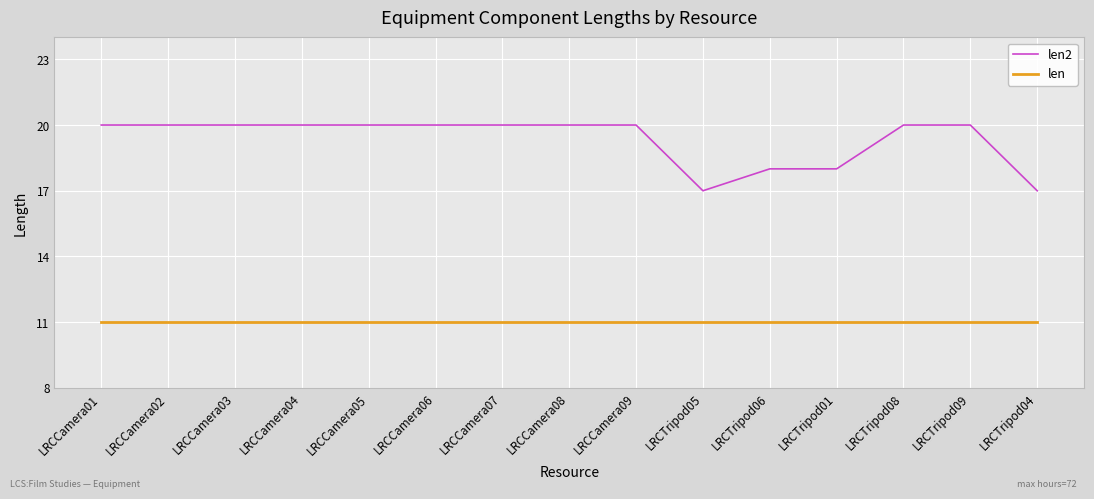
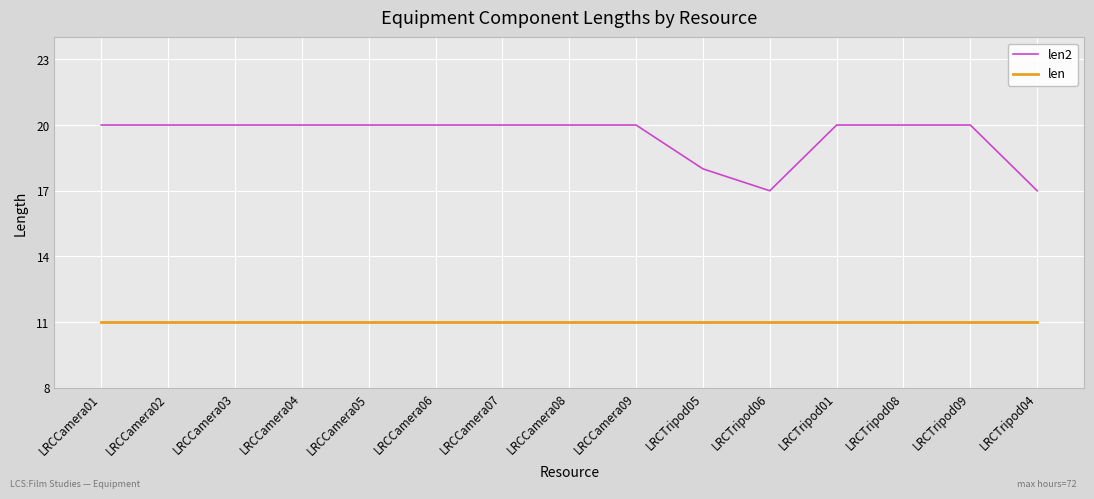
len2, LRCTripod05: 17 -> 18
len2, LRCTripod06: 18 -> 17
len2, LRCTripod01: 18 -> 20
